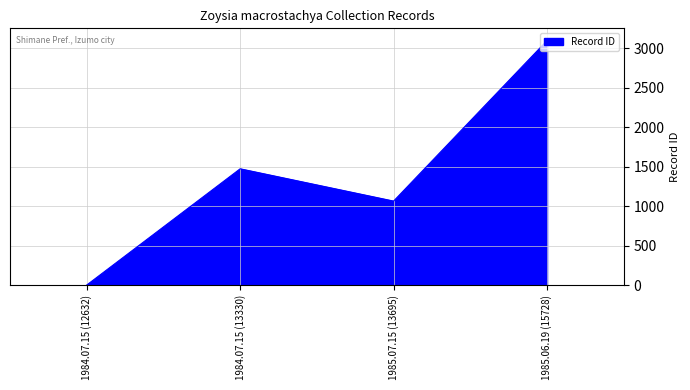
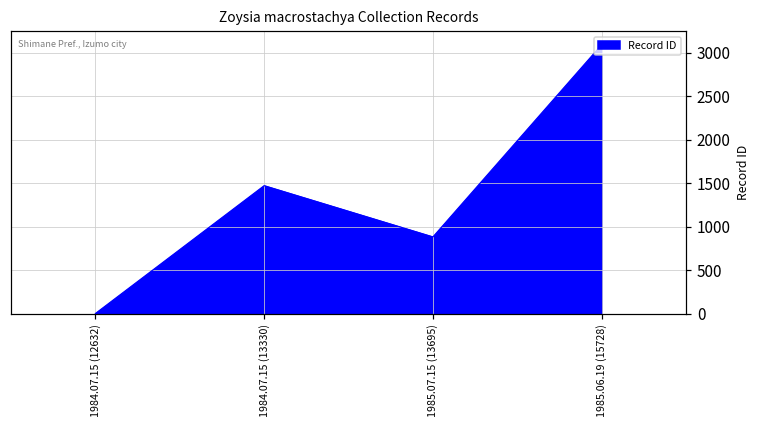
1985.07.15 (13695): 1100 -> 900
